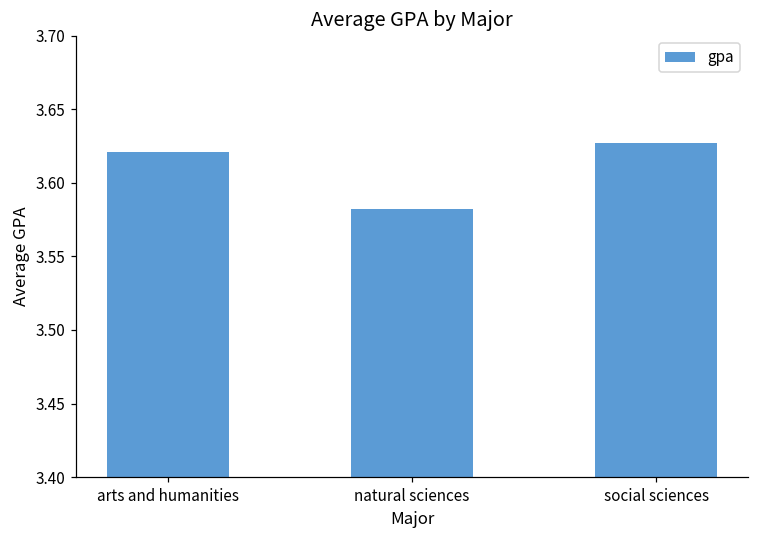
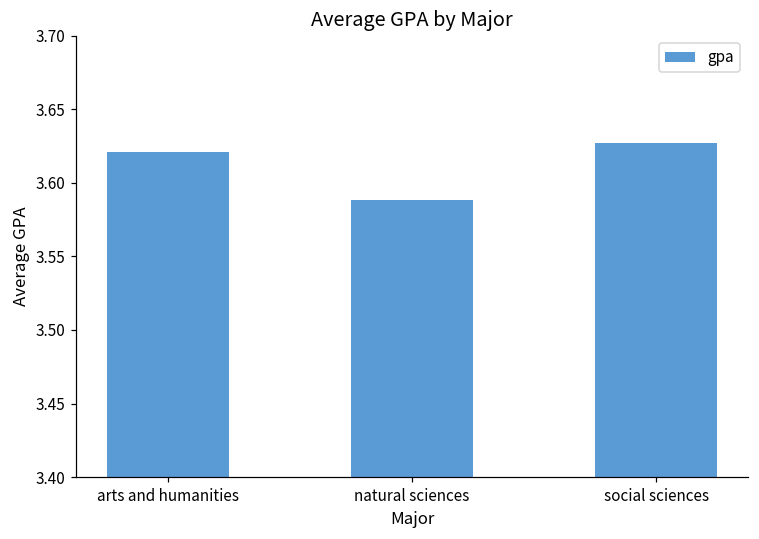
natural sciences: 3.582 -> 3.588
